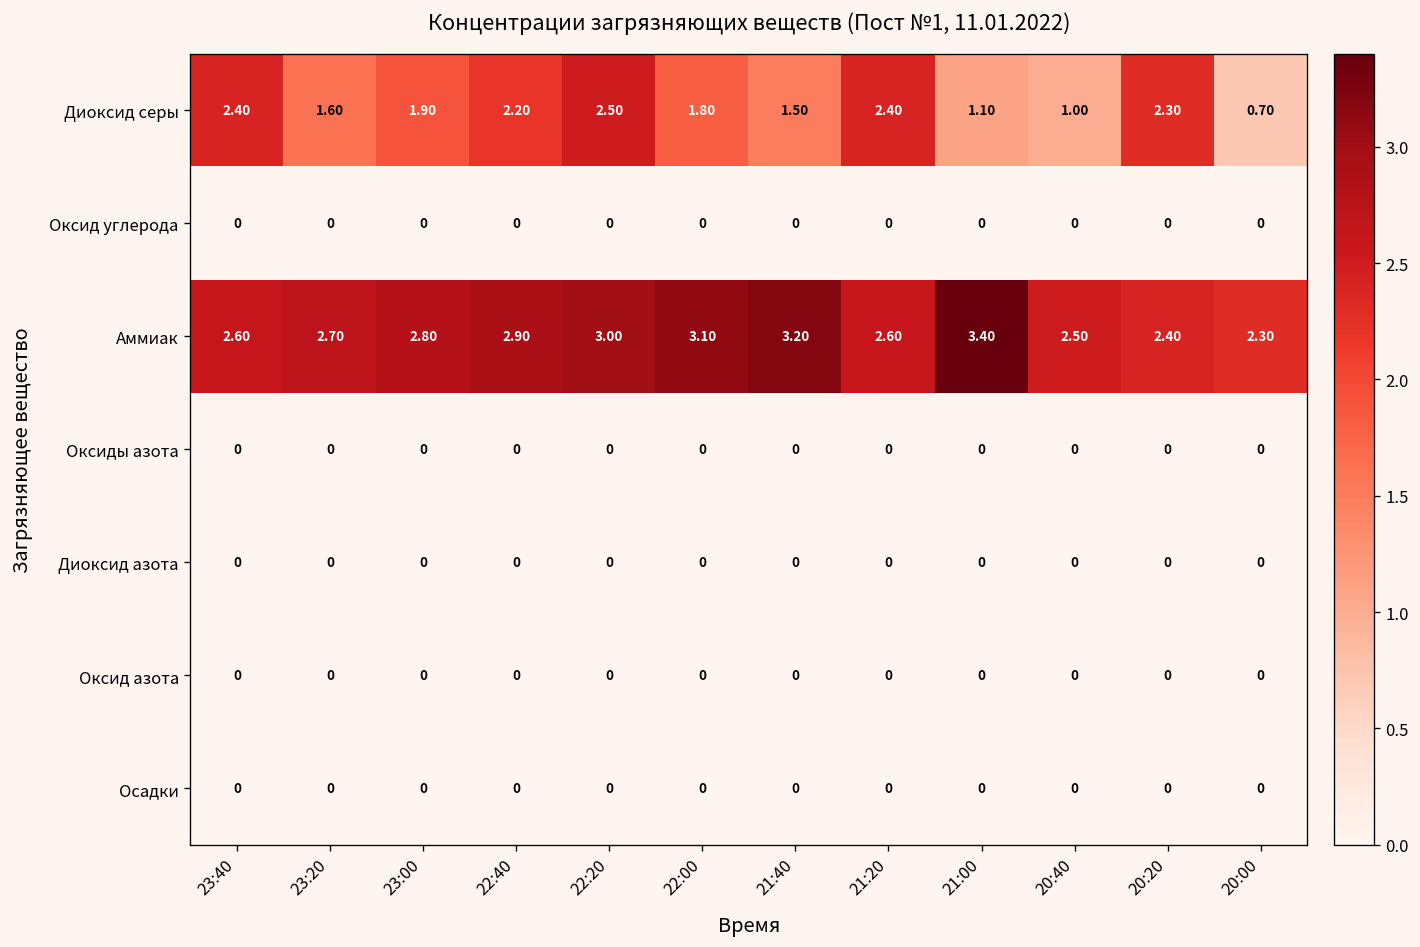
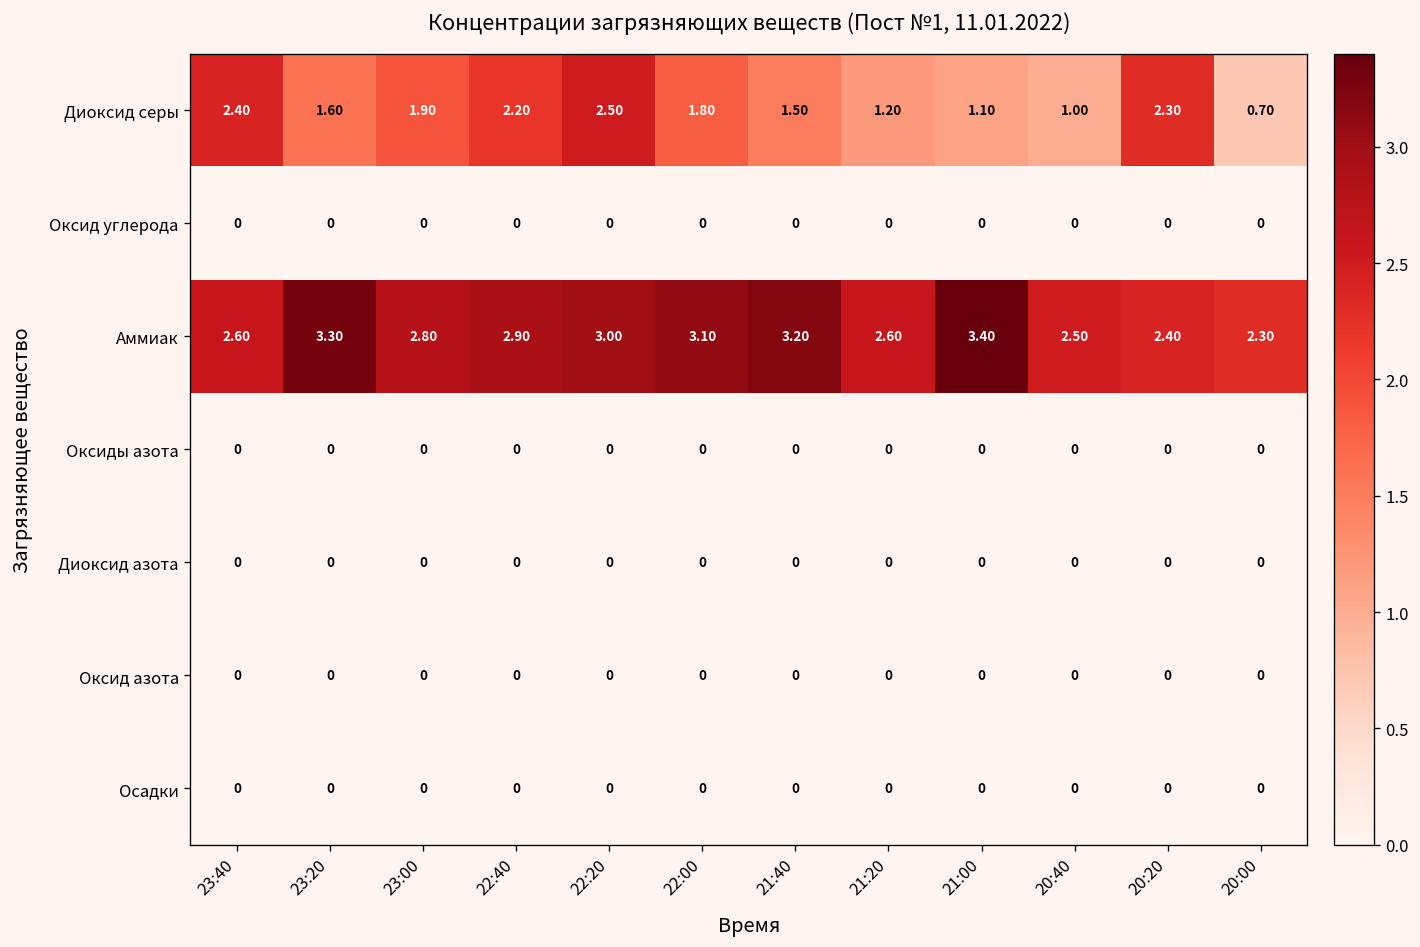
Диоксид серы, 21:20: 2.40 -> 1.20
Аммиак, 23:20: 2.70 -> 3.30
